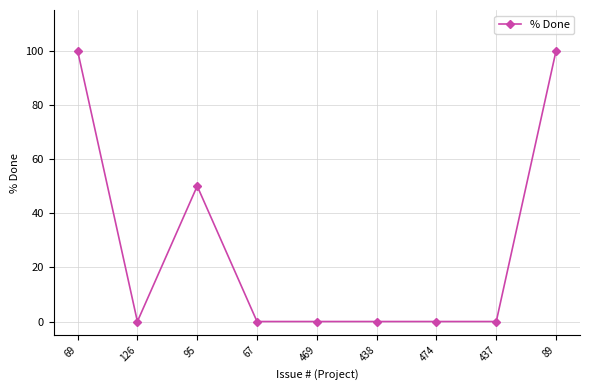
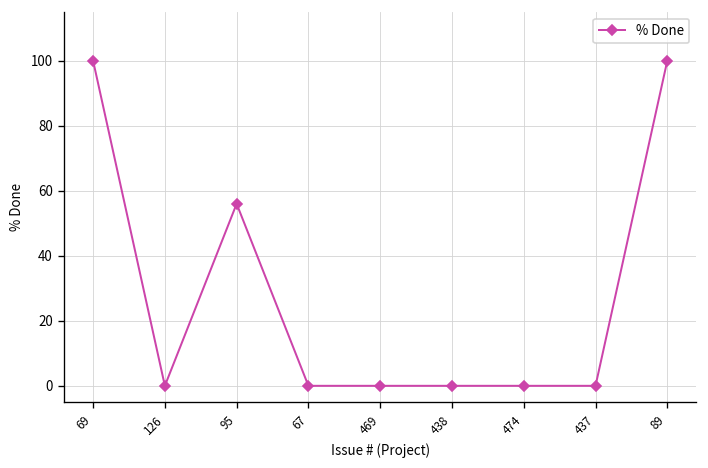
95: 50 -> 56
